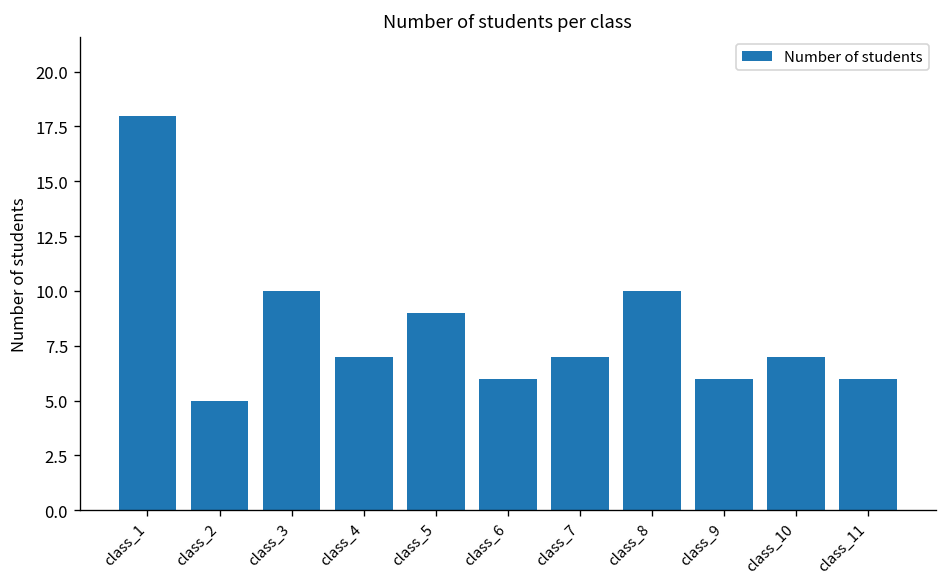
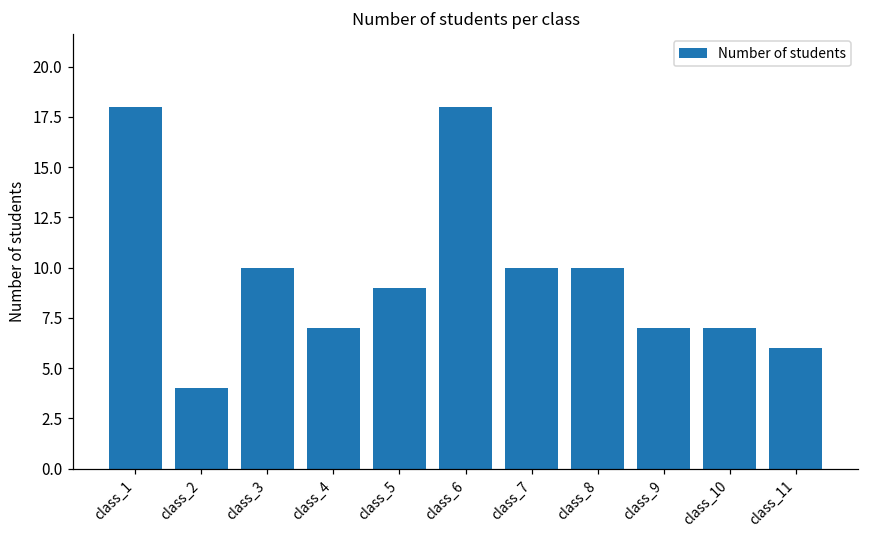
class_2: 5 -> 4
class_6: 6 -> 18
class_7: 7 -> 10
class_9: 6 -> 7
